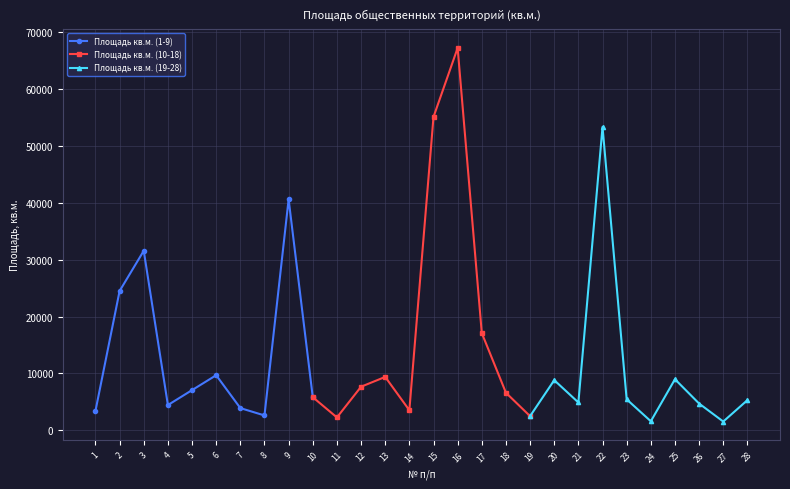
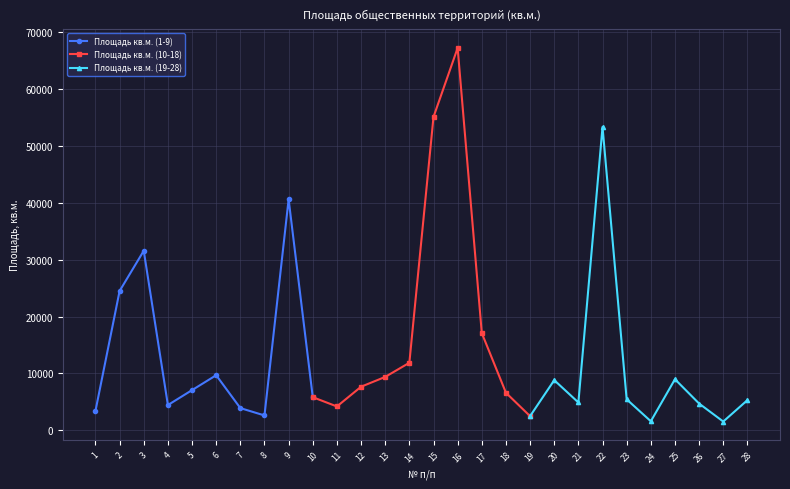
Площадь кв.м. (10-18), 11: 2000 -> 4000
Площадь кв.м. (10-18), 14: 4000 -> 12000
